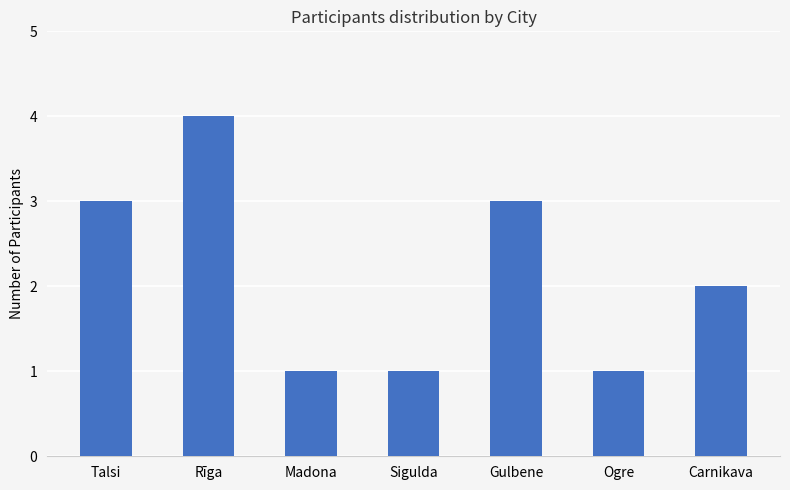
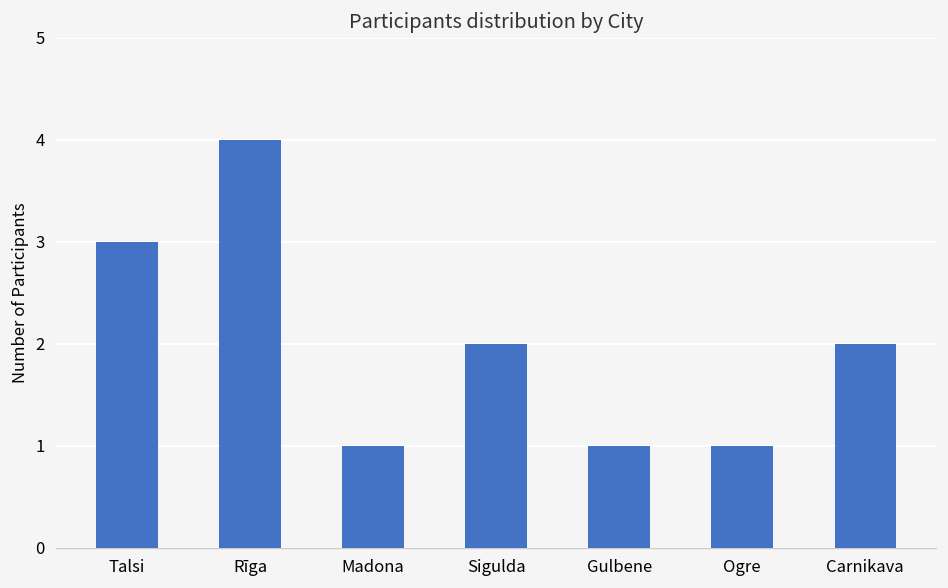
Sigulda: 1 -> 2
Gulbene: 3 -> 1
